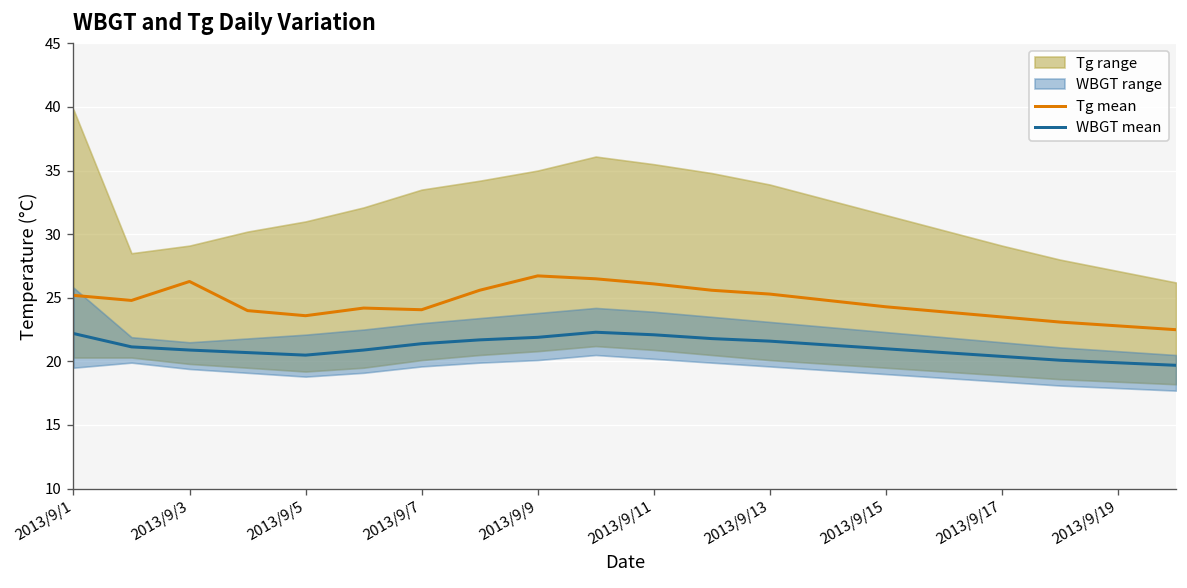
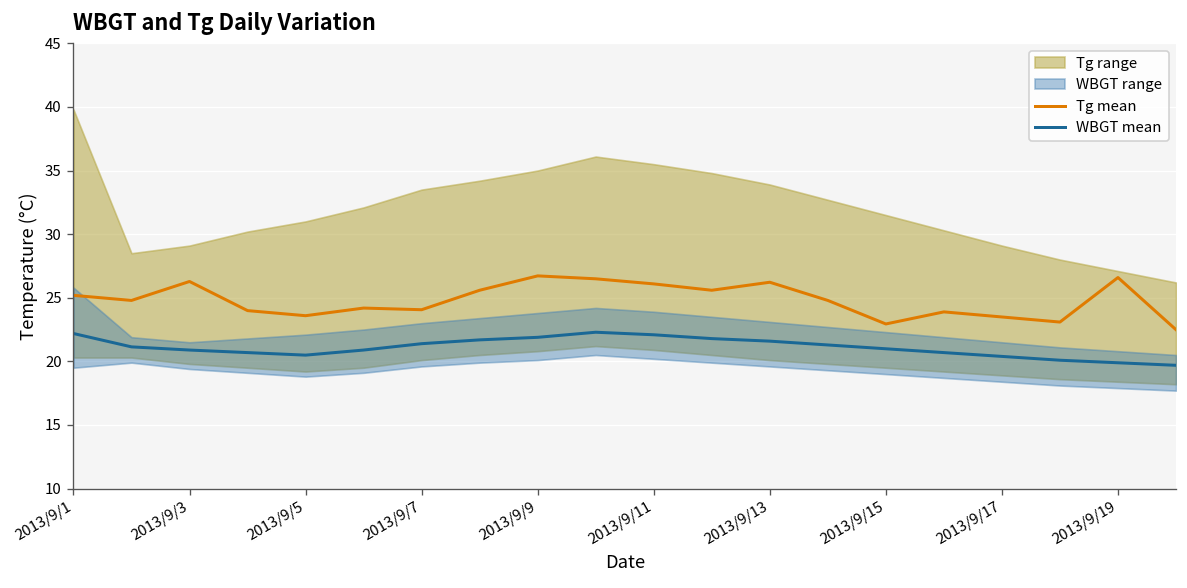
Tg mean, 2013/9/13: 25.3 -> 26.2
Tg mean, 2013/9/15: 24.3 -> 22.9
Tg mean, 2013/9/19: 22.8 -> 26.6
